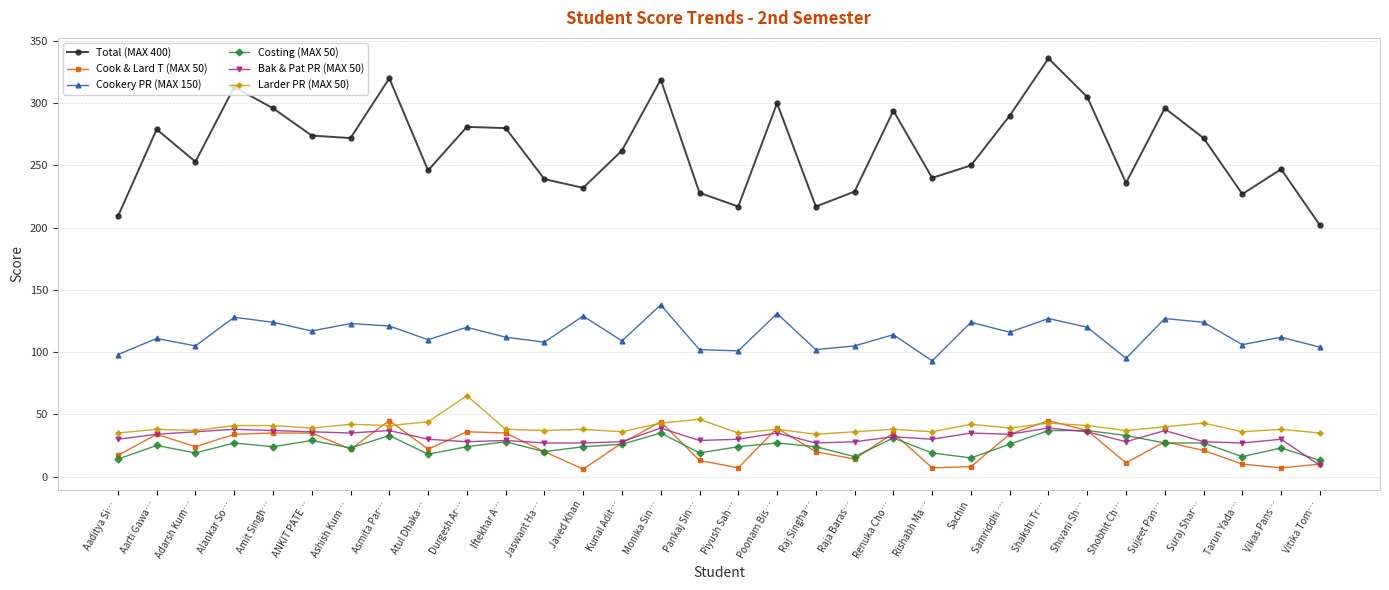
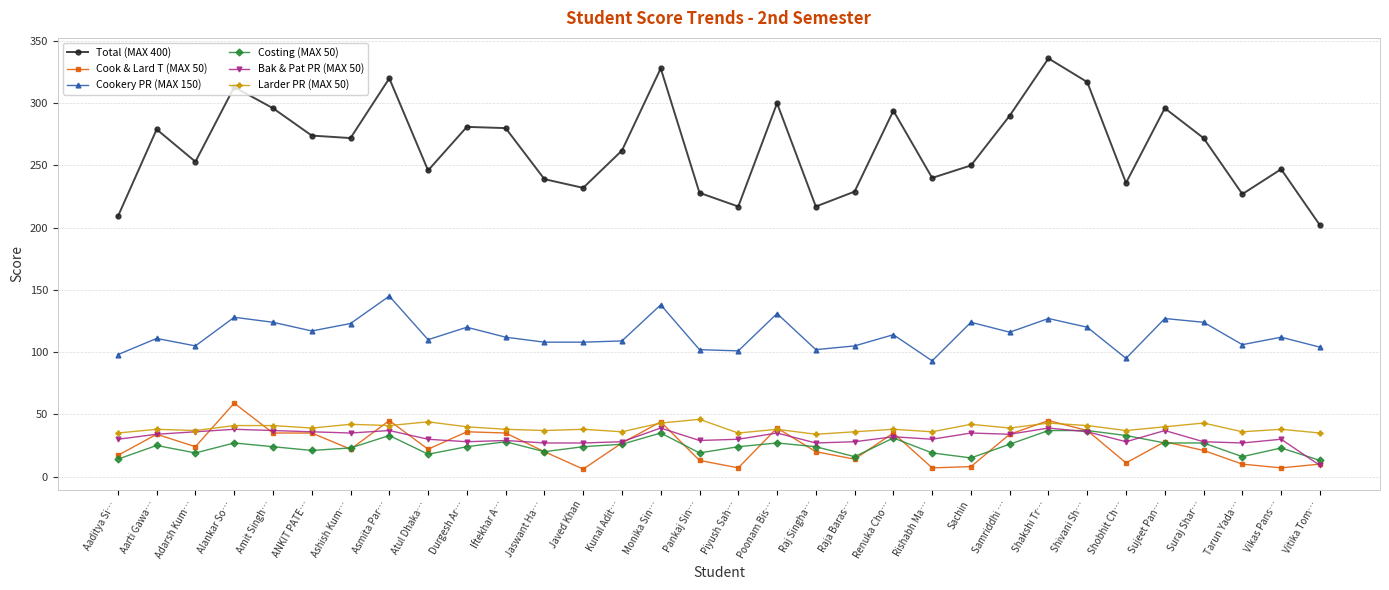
Cook & Lard T (MAX 50), Alankar So…: 34 -> 59
Costing (MAX 50), ANKIT PATE…: 29 -> 21
Cookery PR (MAX 150), Asmita Par…: 121 -> 145
Larder PR (MAX 50), Durgesh Ar…: 65 -> 40
Cookery PR (MAX 150), Javed Khan: 129 -> 108
Total (MAX 400), Monika Sin…: 319 -> 328
Total (MAX 400), Shivani Sh…: 305 -> 317
